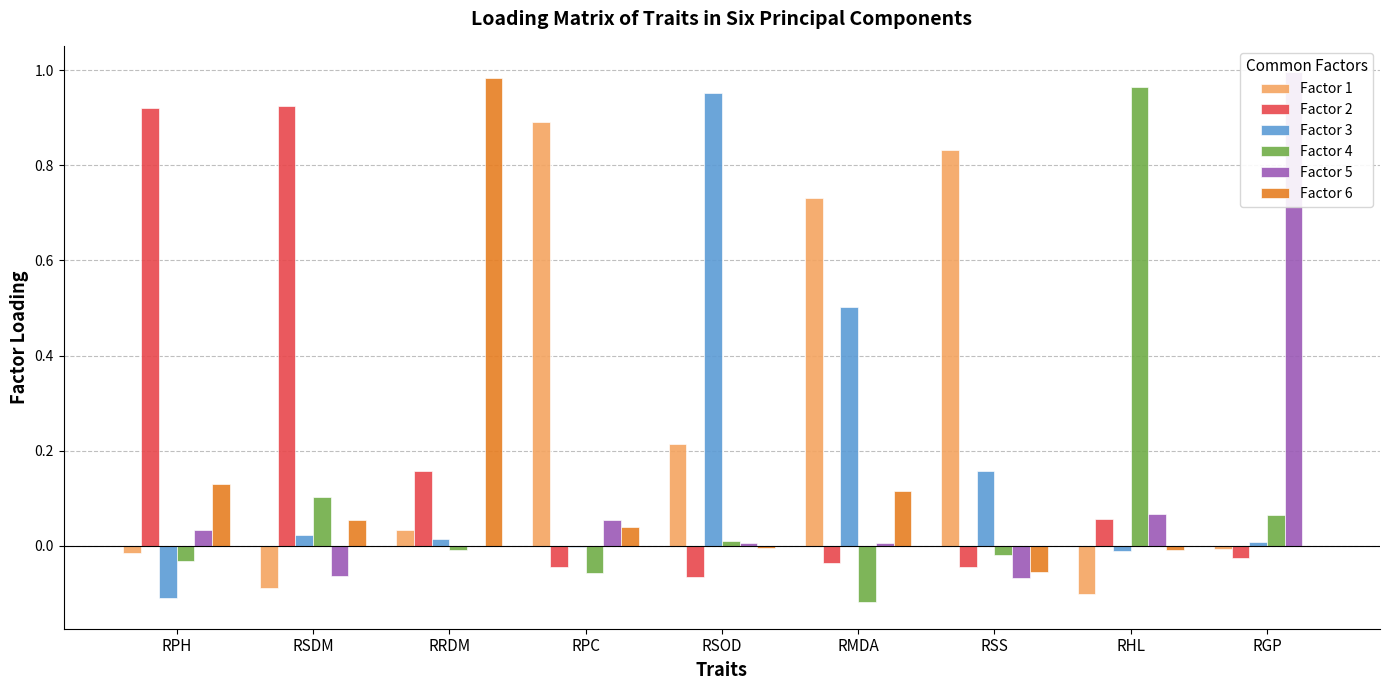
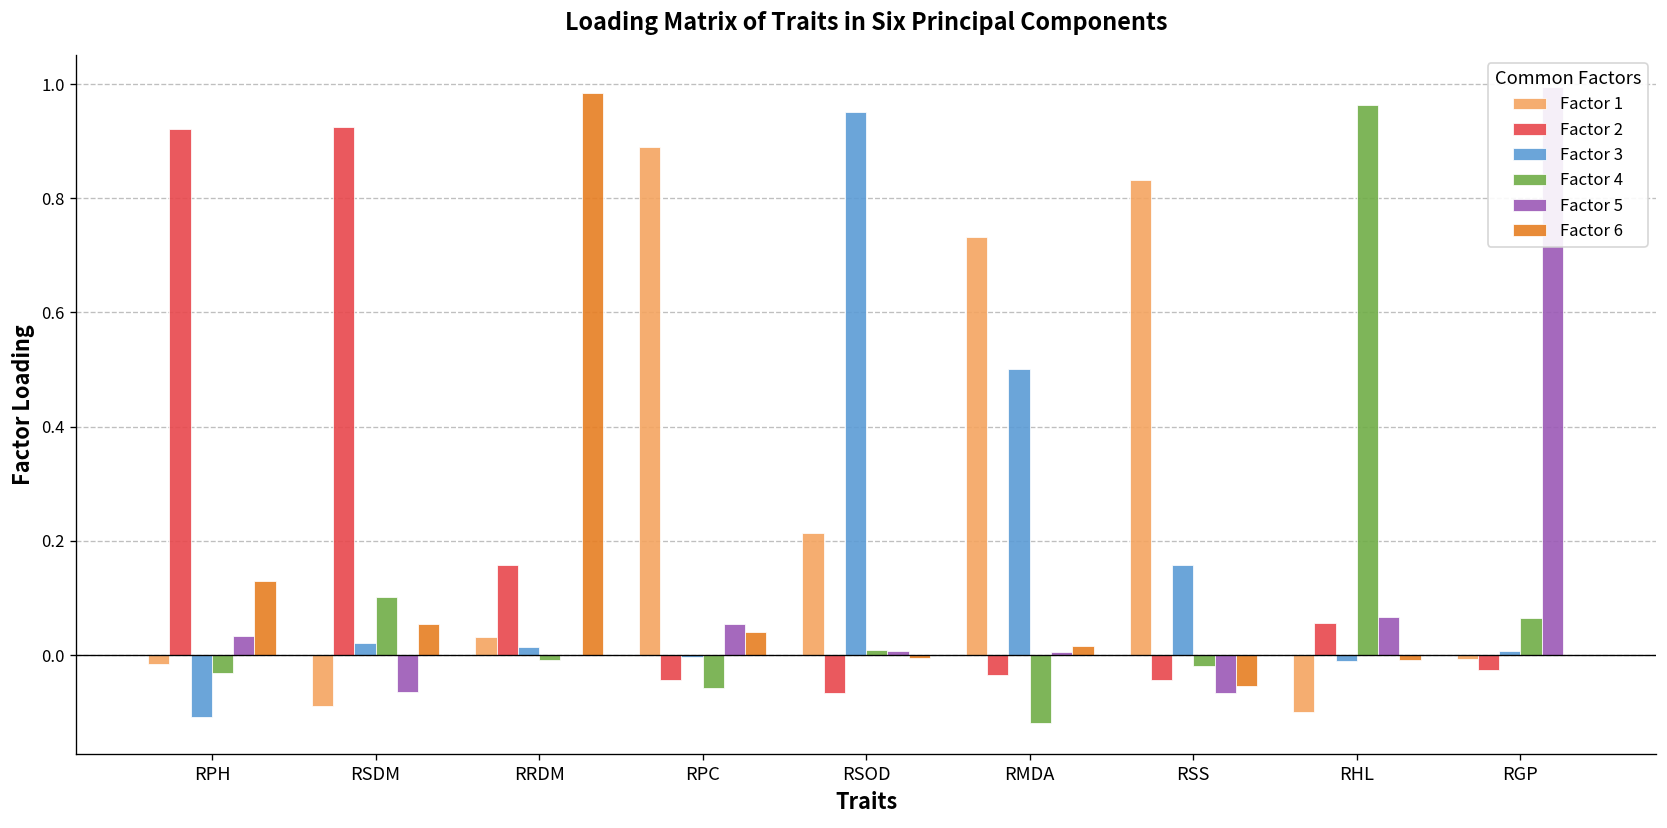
Factor 6, RMDA: 0.12 -> 0.02
